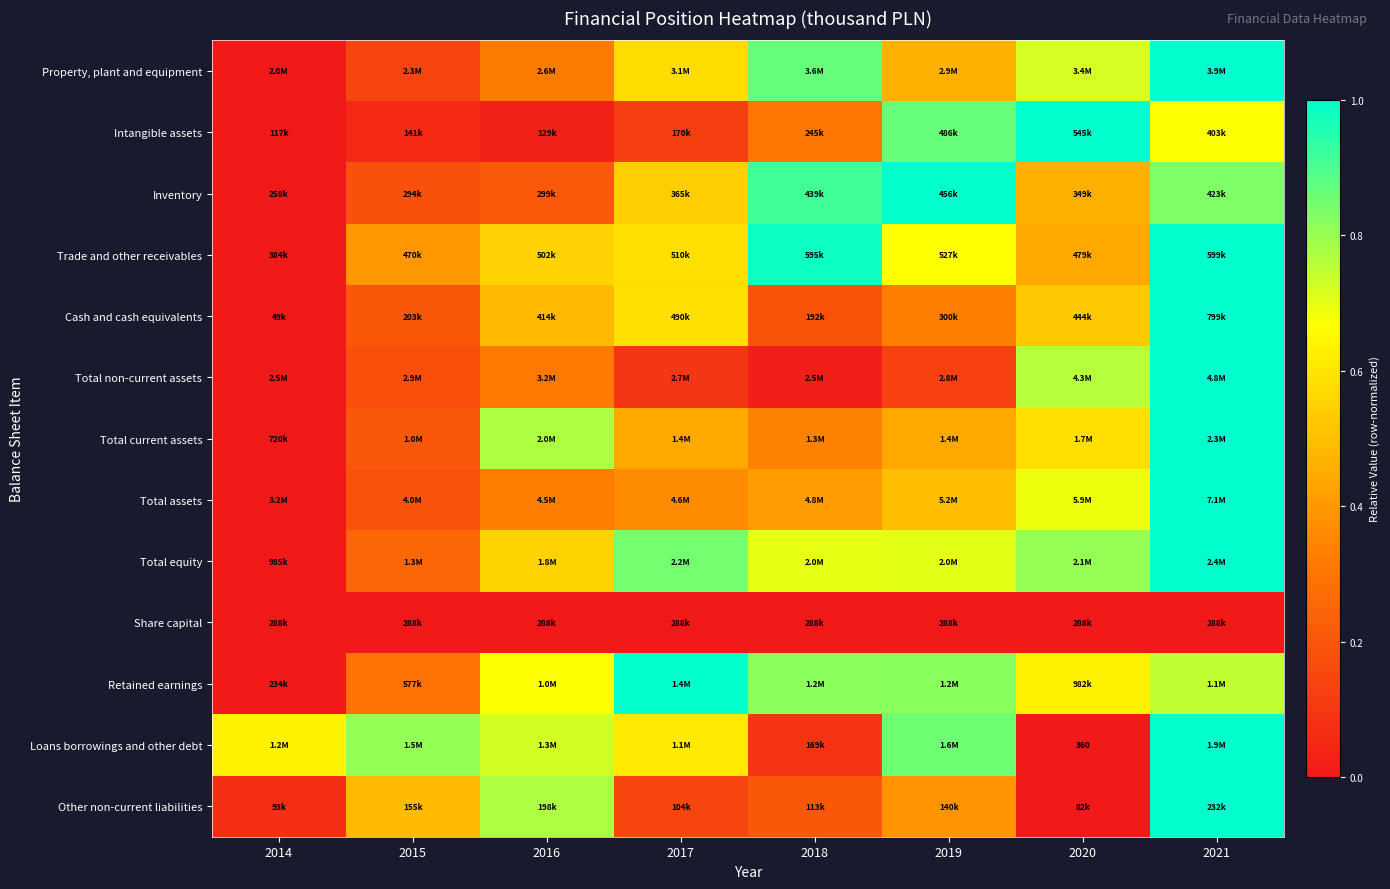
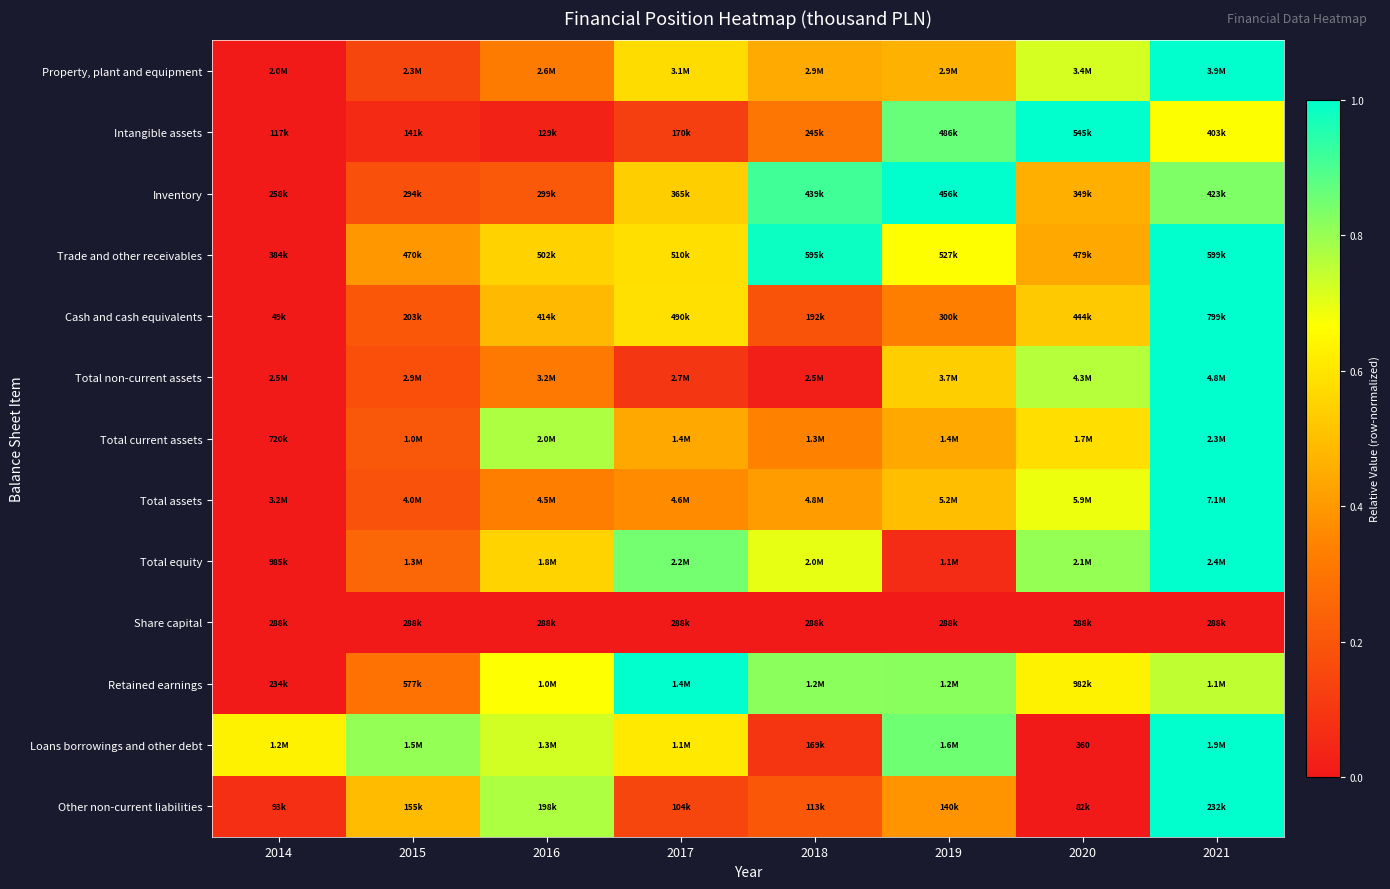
Property, plant and equipment, 2018: 3.6M -> 2.9M
Total non-current assets, 2019: 2.8M -> 3.7M
Total equity, 2019: 2.0M -> 1.1M
